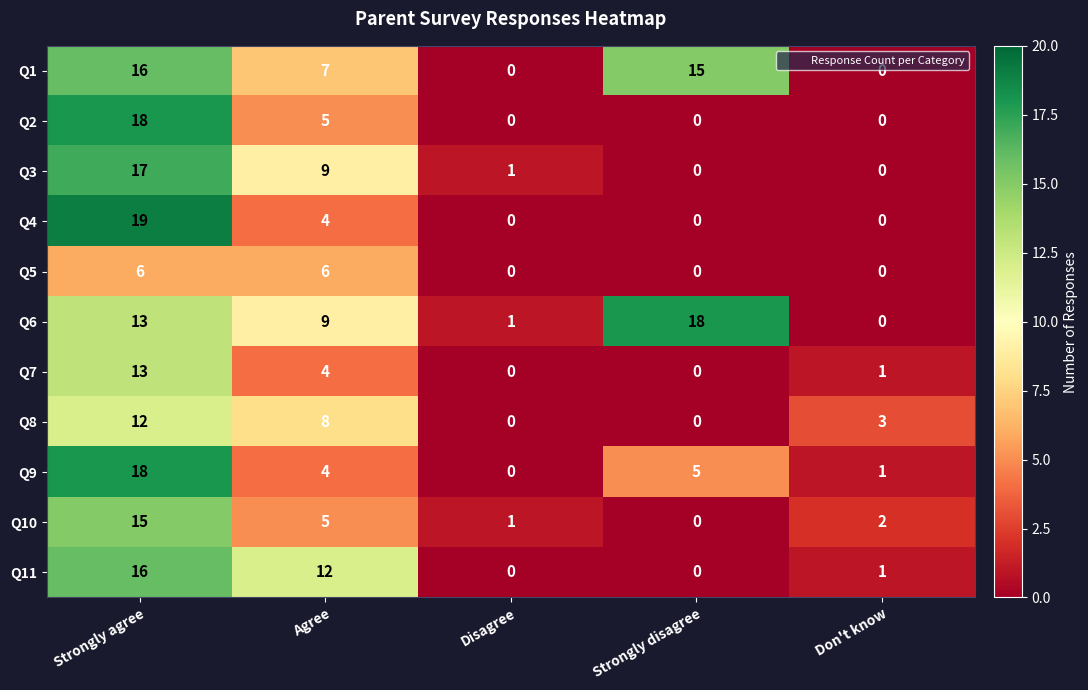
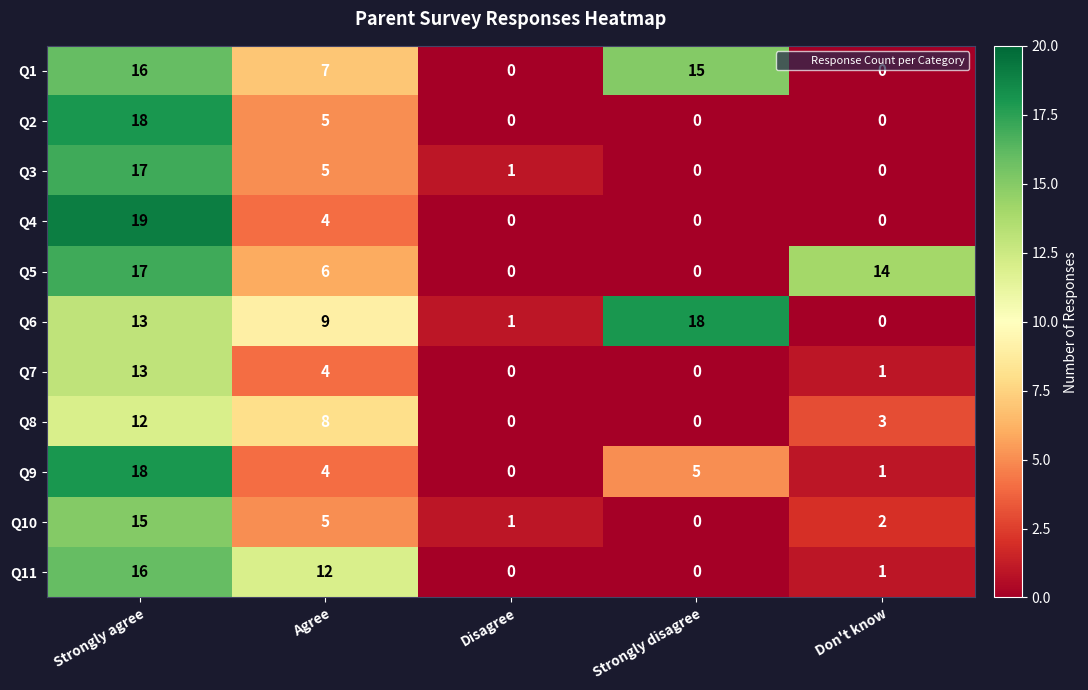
Q3, Agree: 9 -> 5
Q5, Strongly agree: 6 -> 17
Q5, Don't know: 0 -> 14
